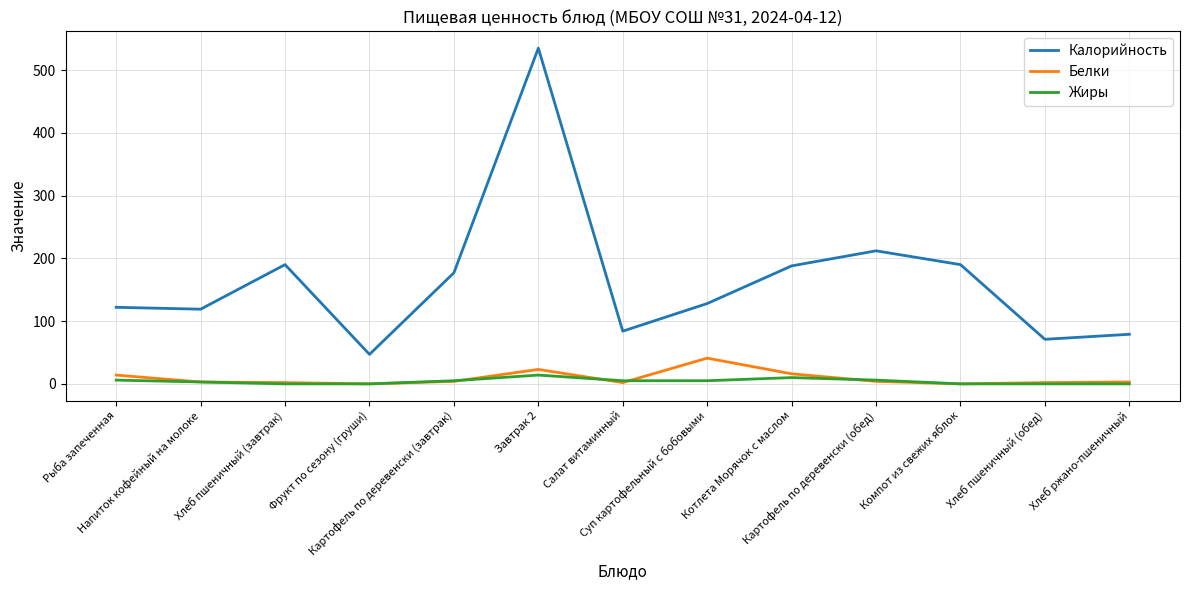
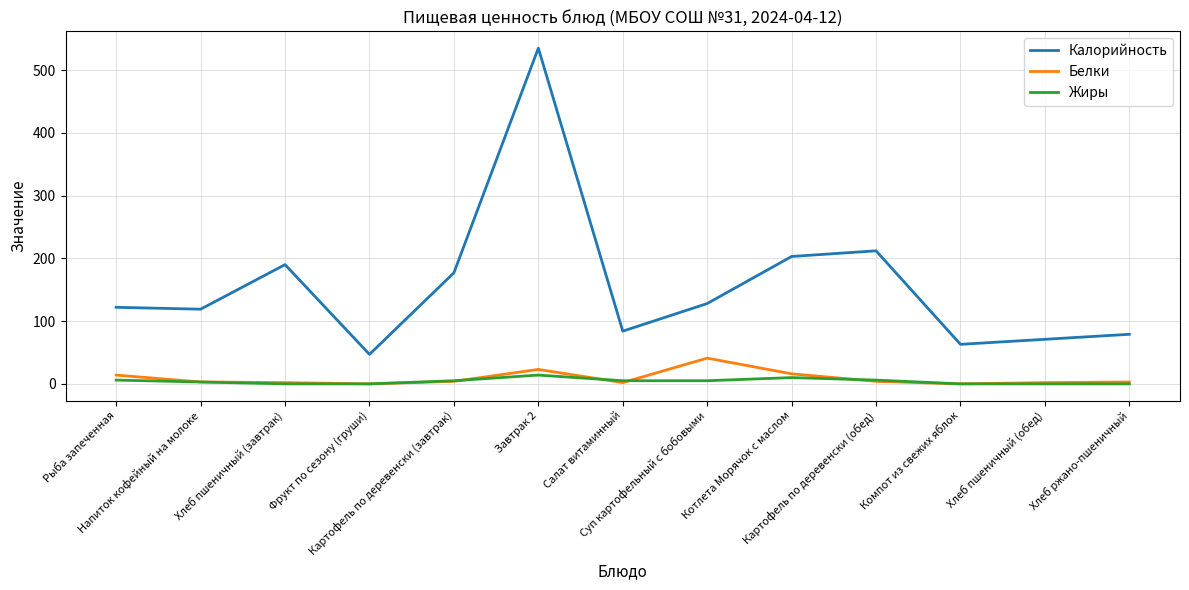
Калорийность, Котлета Морячок с маслом: 190 -> 200
Калорийность, Компот из свежих яблок: 190 -> 60
